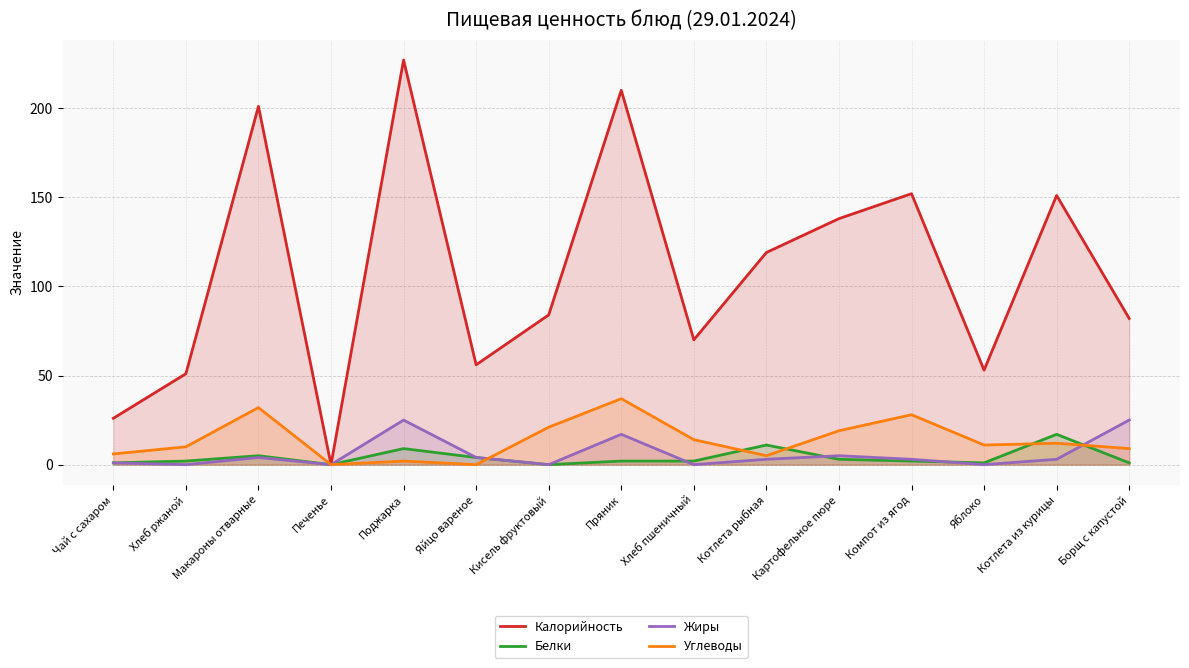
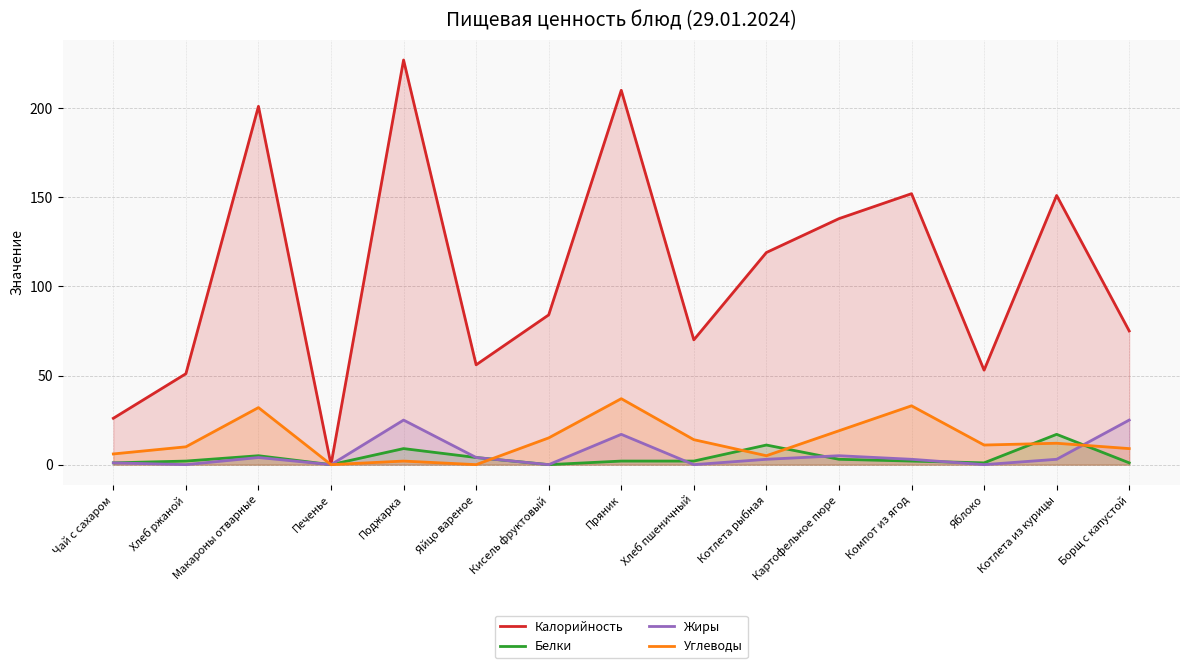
Углеводы, Кисель фруктовый: 21 -> 15
Углеводы, Компот из ягод: 28 -> 33
Калорийность, Борщ с капустой: 82 -> 75
